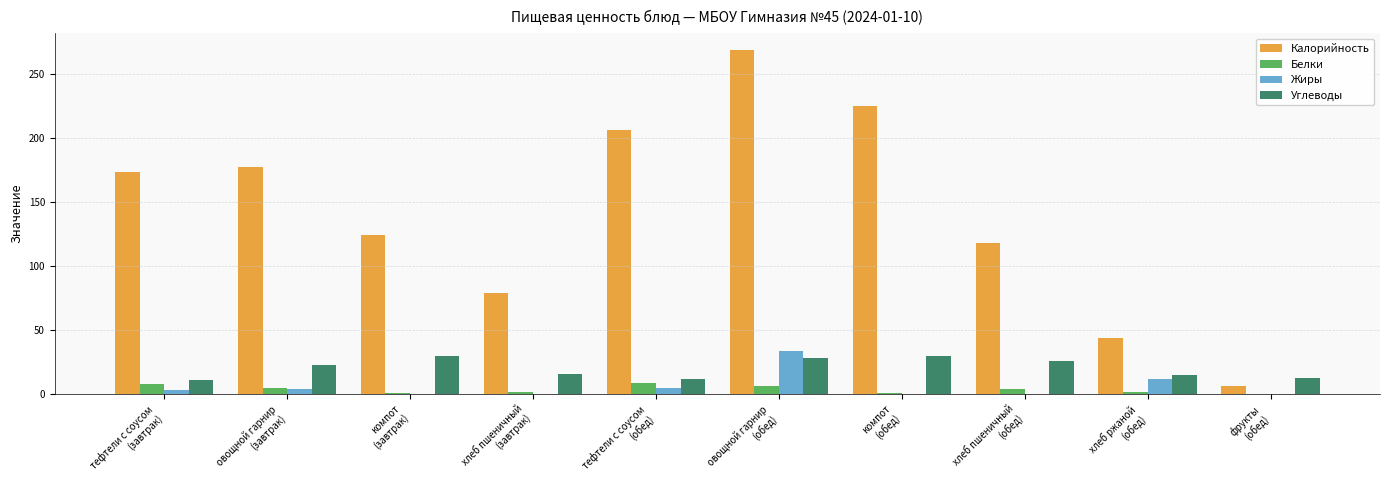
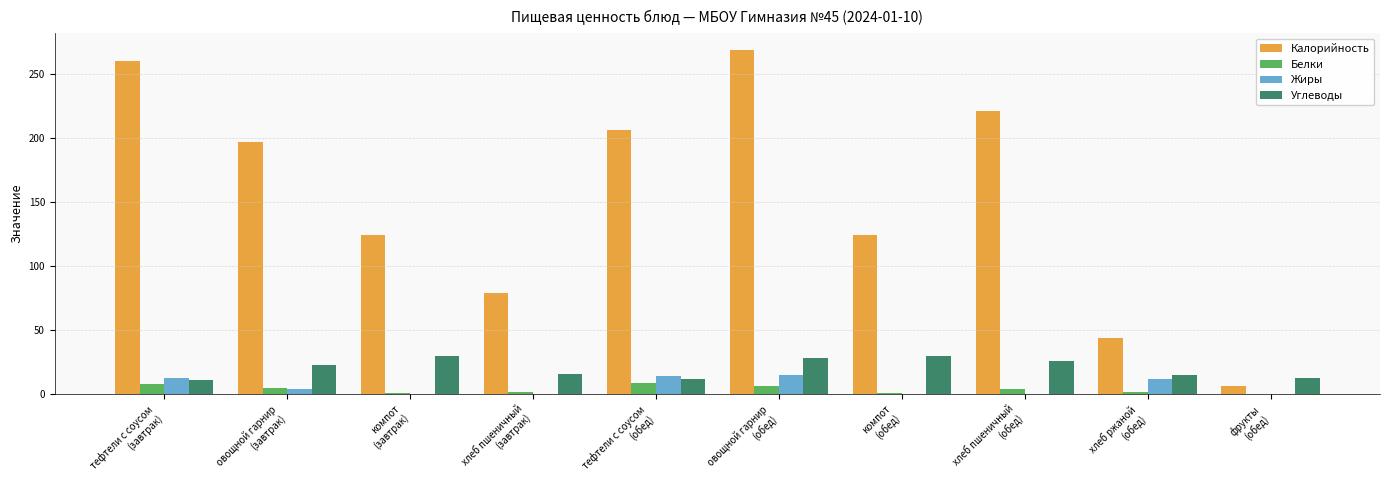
Калорийность, тефтели с соусом (завтрак): 173 -> 260
Жиры, тефтели с соусом (завтрак): 3 -> 13
Калорийность, овощной гарнир (завтрак): 177 -> 197
Жиры, тефтели с соусом (обед): 5 -> 14
Жиры, овощной гарнир (обед): 34 -> 15
Калорийность, компот (обед): 225 -> 124
Калорийность, хлеб пшеничный (обед): 118 -> 221
